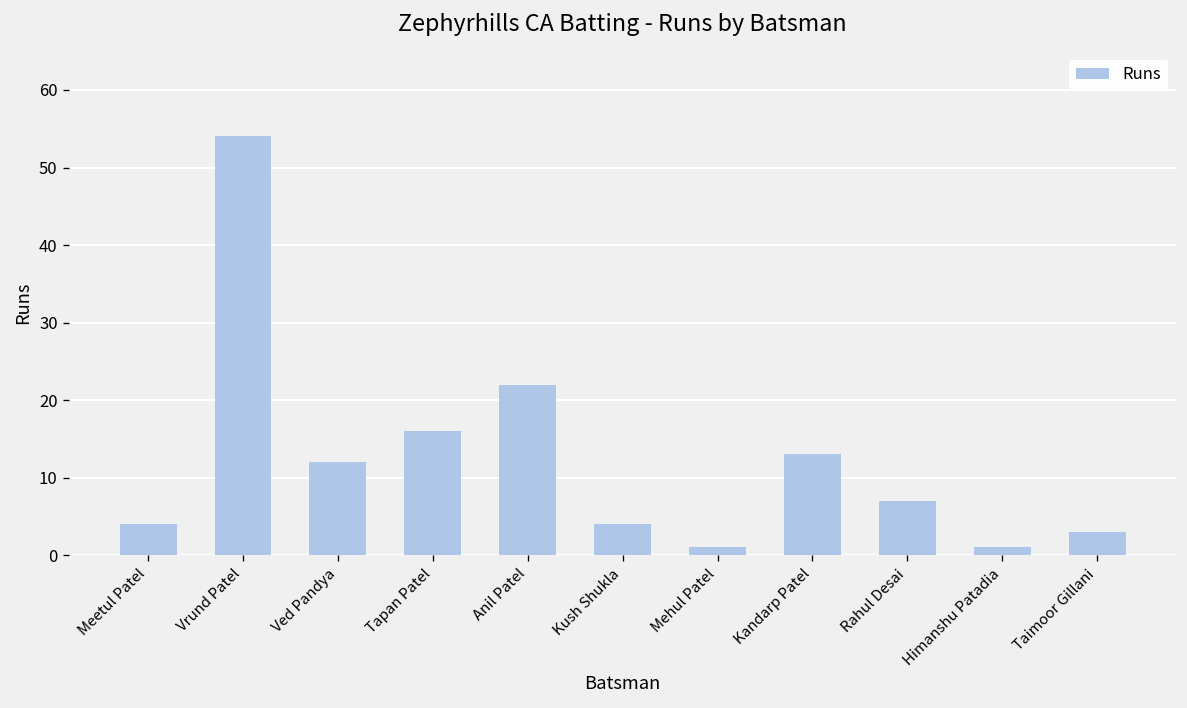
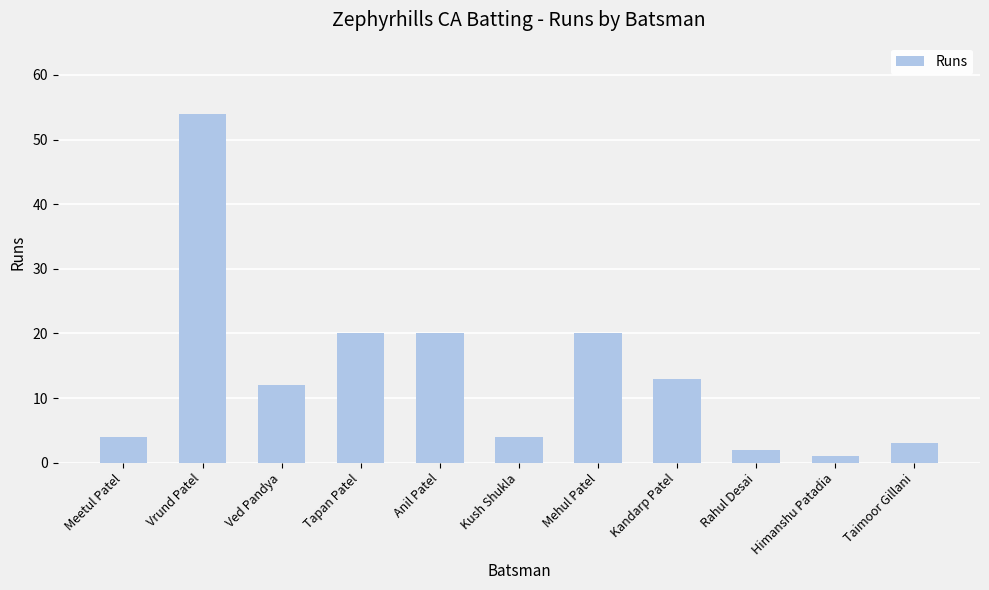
Tapan Patel: 16 -> 20
Anil Patel: 22 -> 20
Mehul Patel: 1 -> 20
Rahul Desai: 7 -> 2
